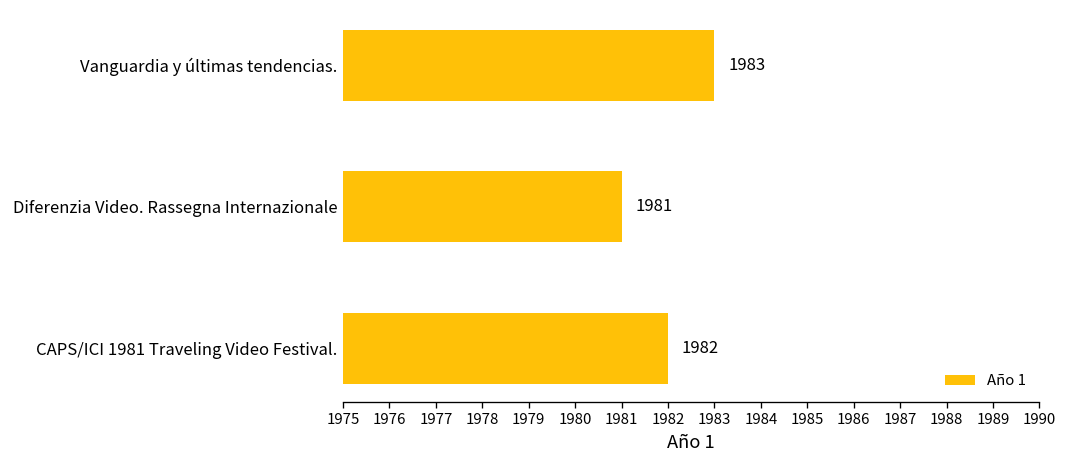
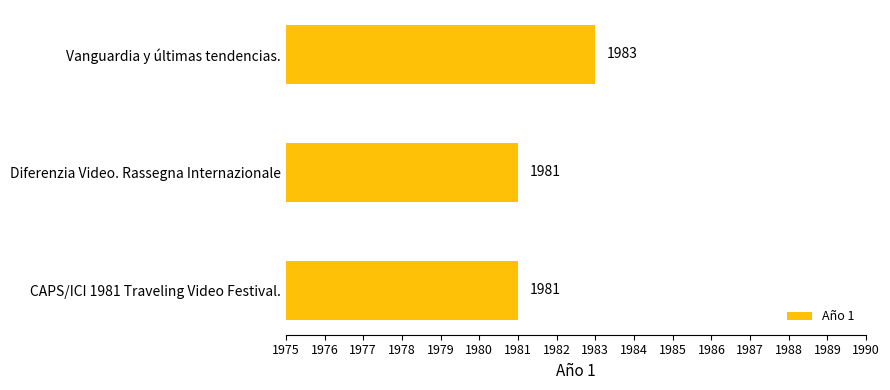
CAPS/ICI 1981 Traveling Video Festival.: 1982 -> 1981
